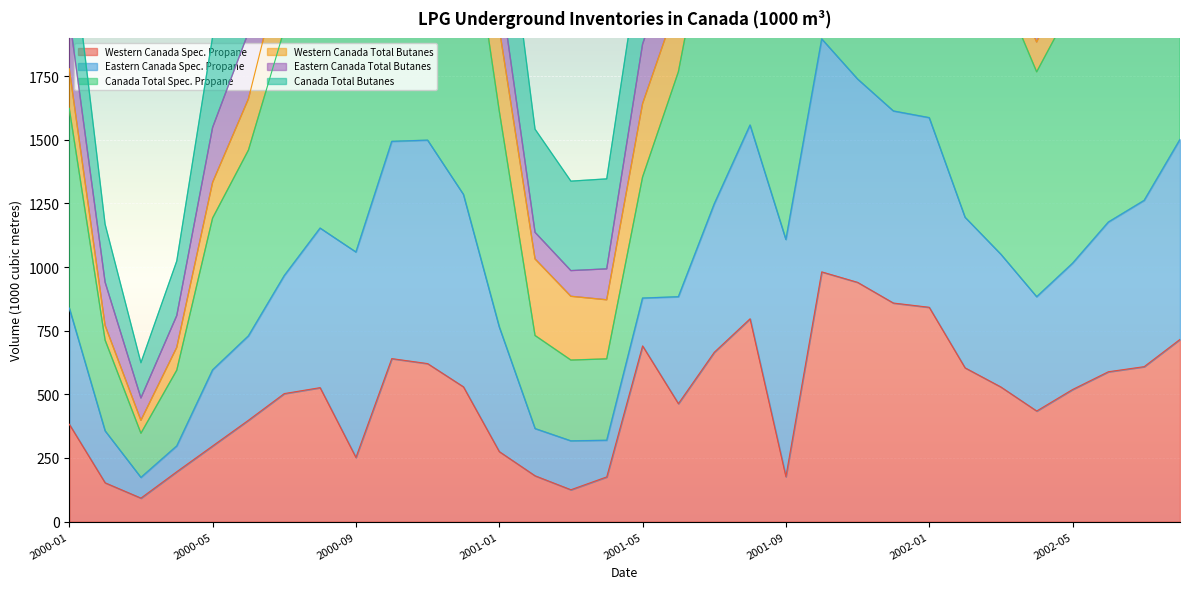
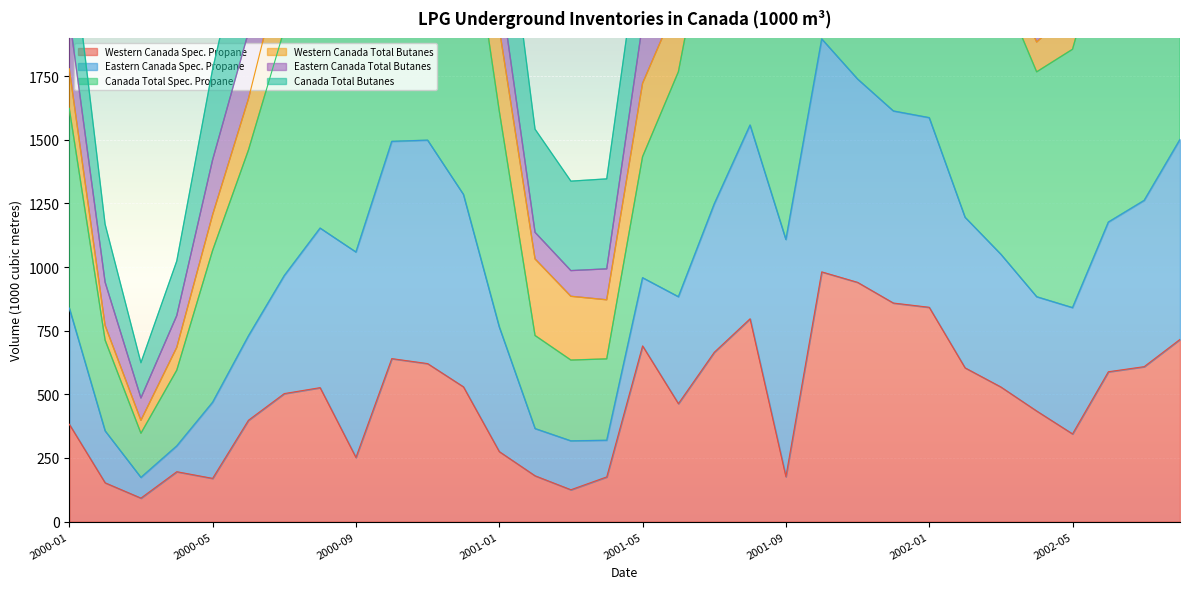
Western Canada Spec. Propane, 2000-05: 300 -> 170
Eastern Canada Spec. Propane, 2001-05: 190 -> 270
Western Canada Spec. Propane, 2002-05: 520 -> 340
